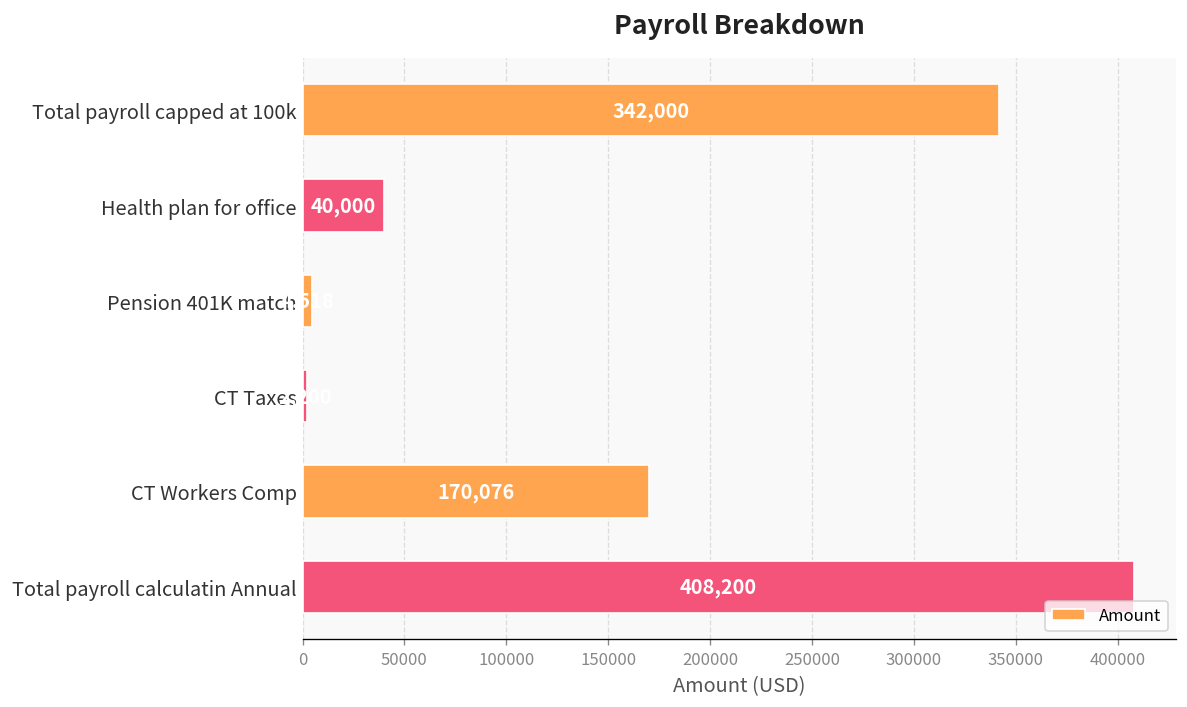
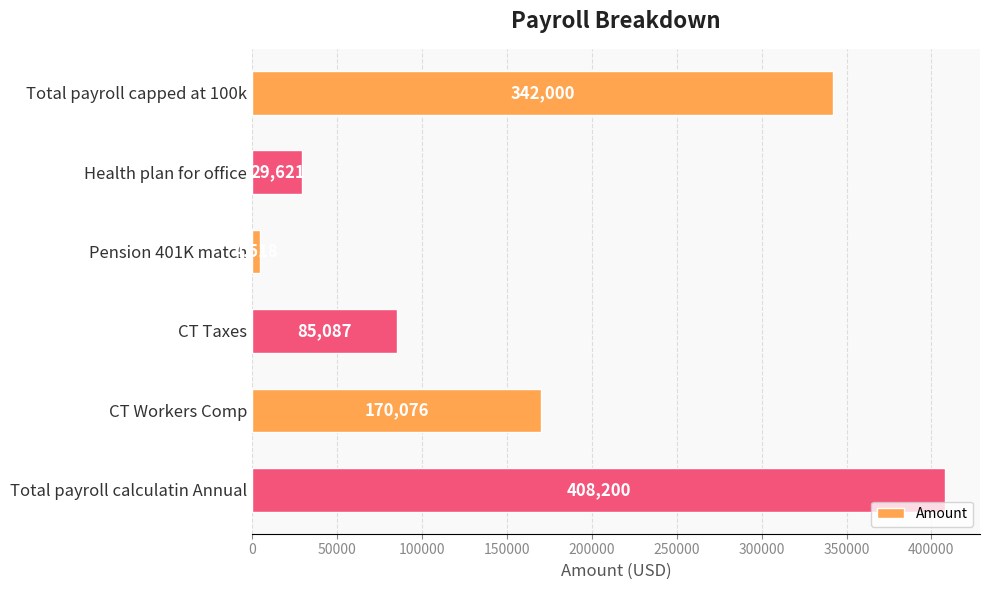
Health plan for office: 40,000 -> 29,621
CT Taxes: 2000 -> 85000
